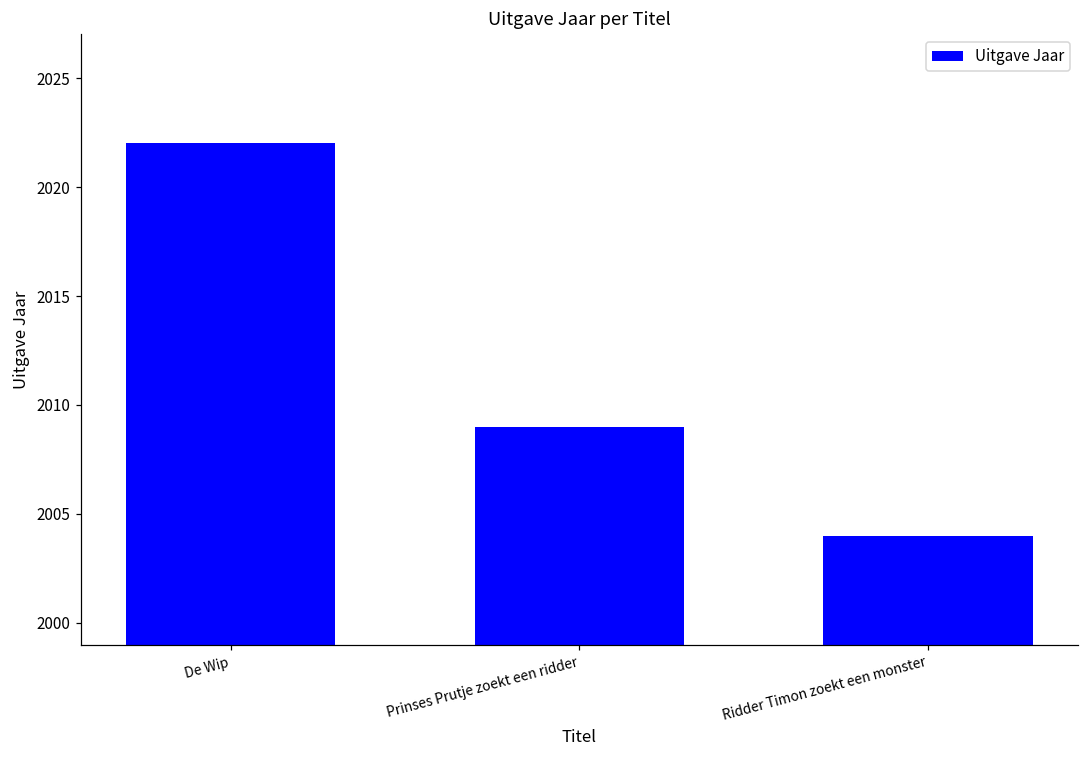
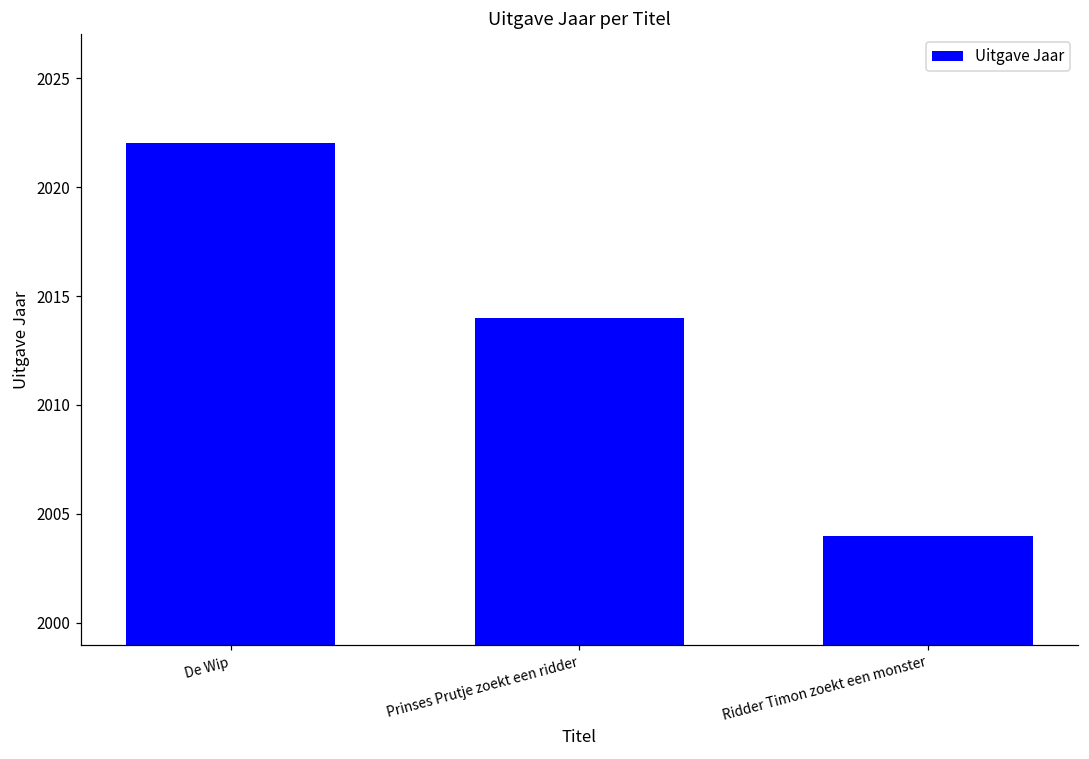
Prinses Prutje zoekt een ridder: 2009 -> 2014
